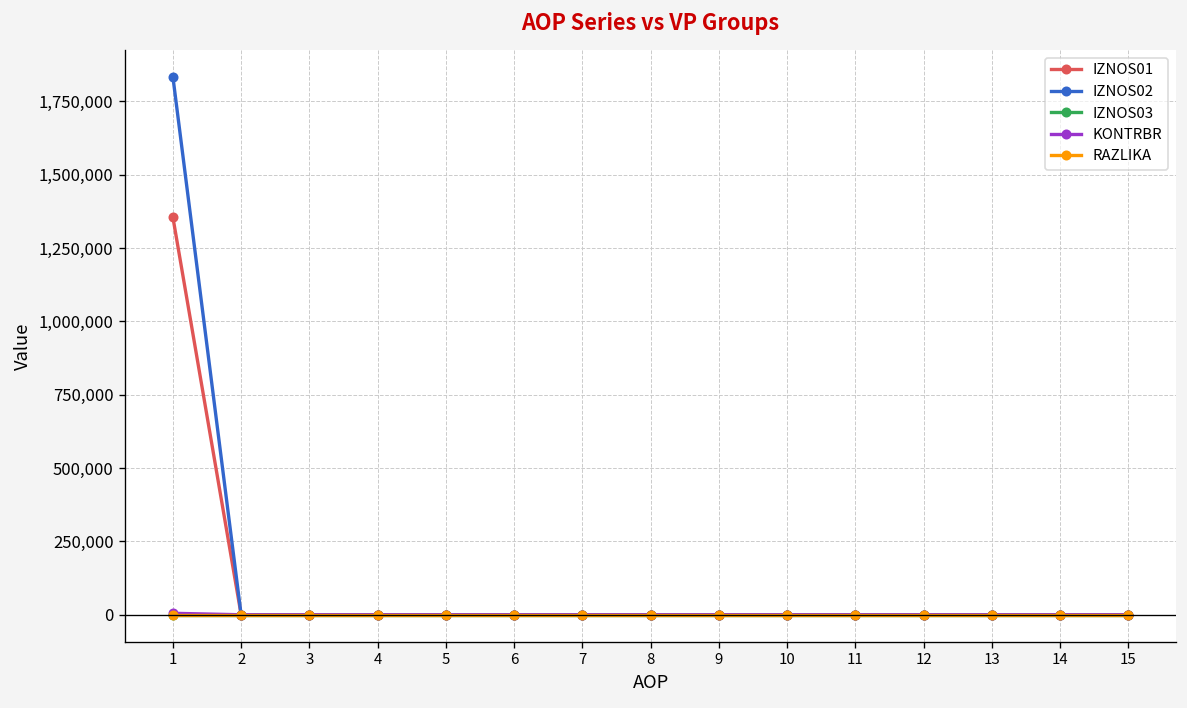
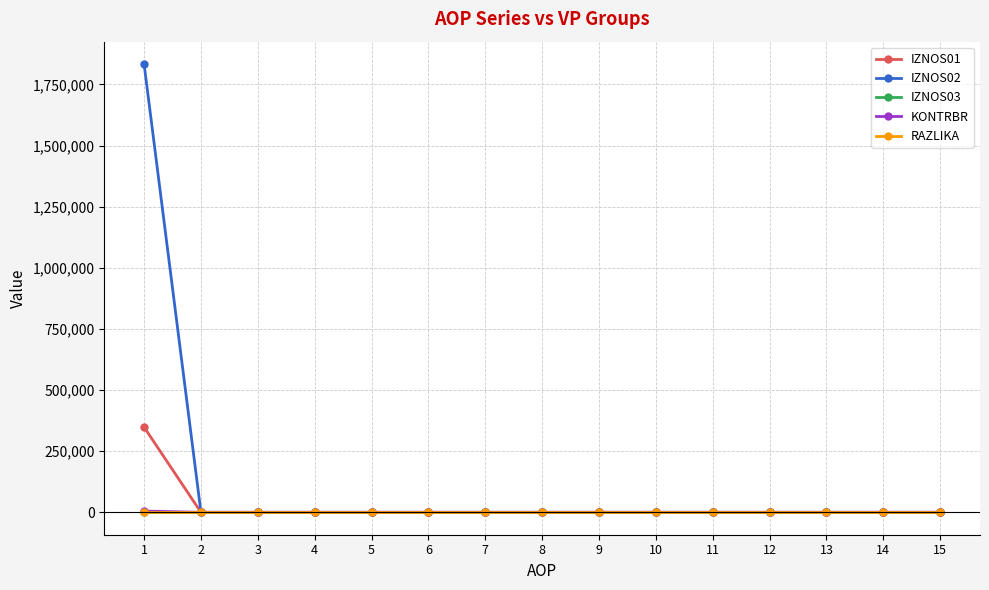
IZNOS01, 1: 1,350,000 -> 350,000
